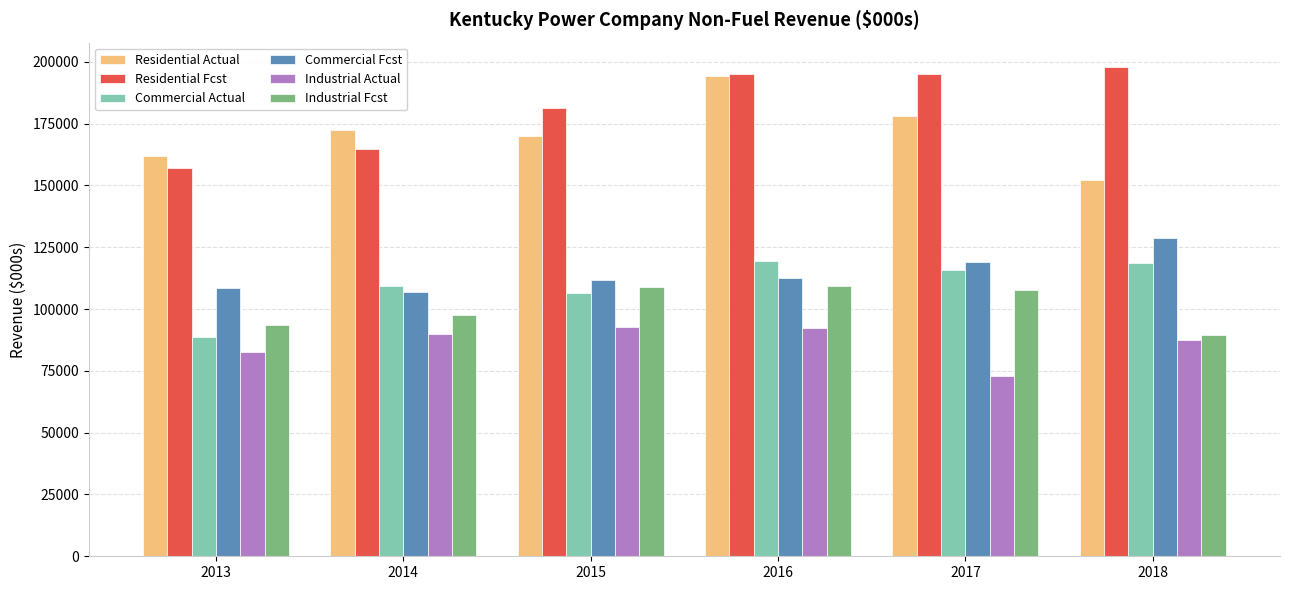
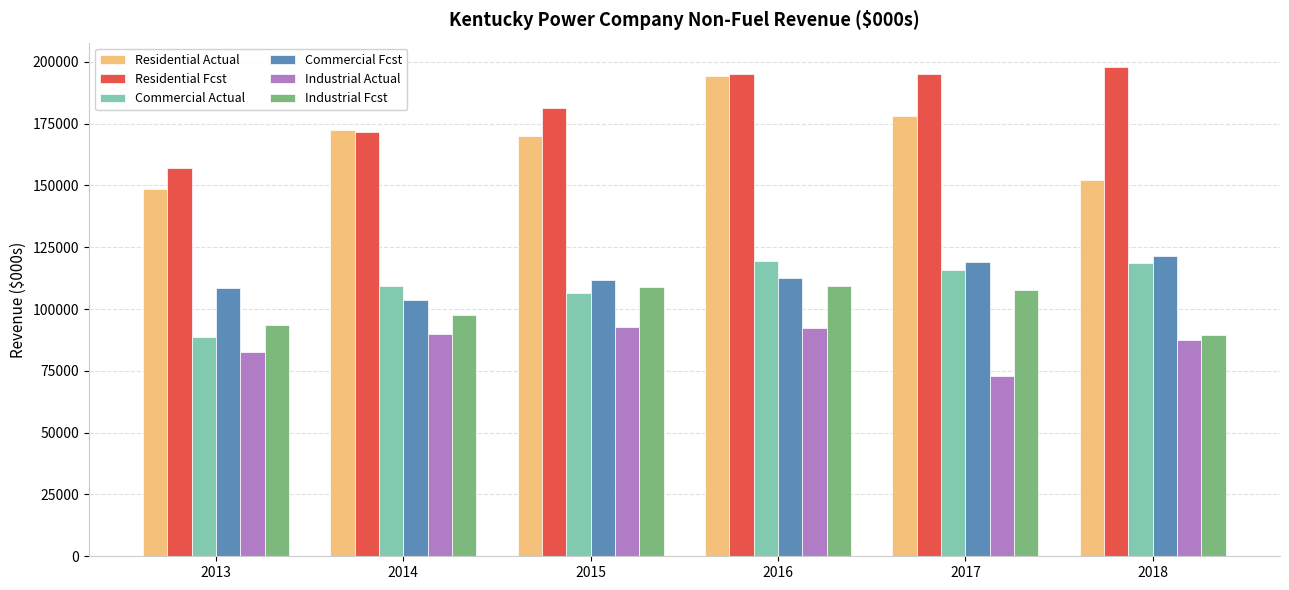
Residential Actual, 2013: 162000 -> 148000
Residential Fcst, 2014: 165000 -> 171000
Commercial Fcst, 2014: 107000 -> 104000
Commercial Fcst, 2018: 129000 -> 121000
